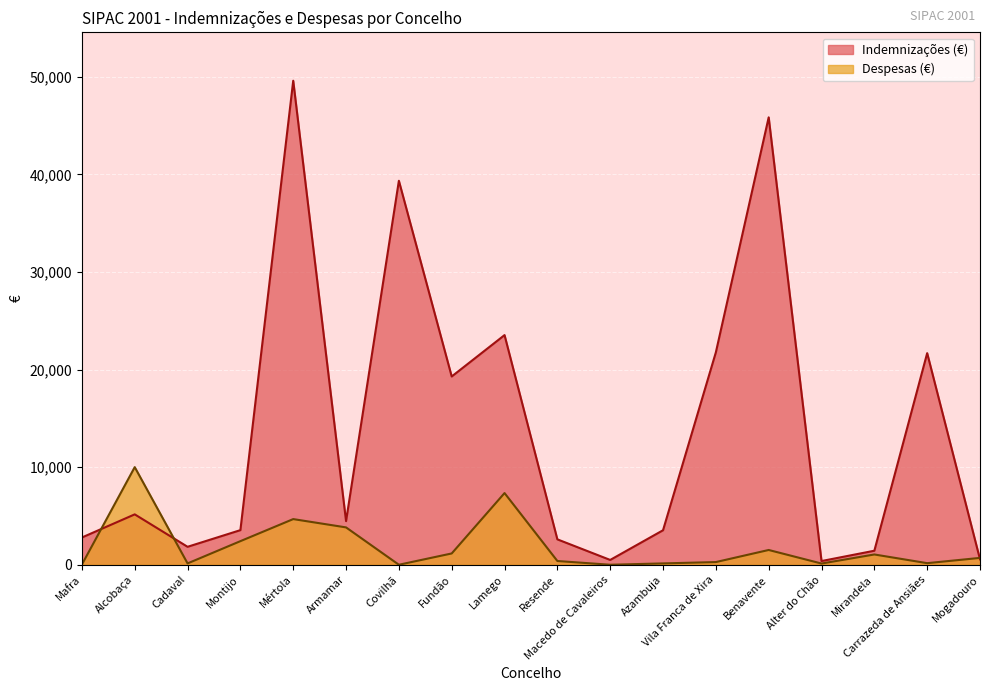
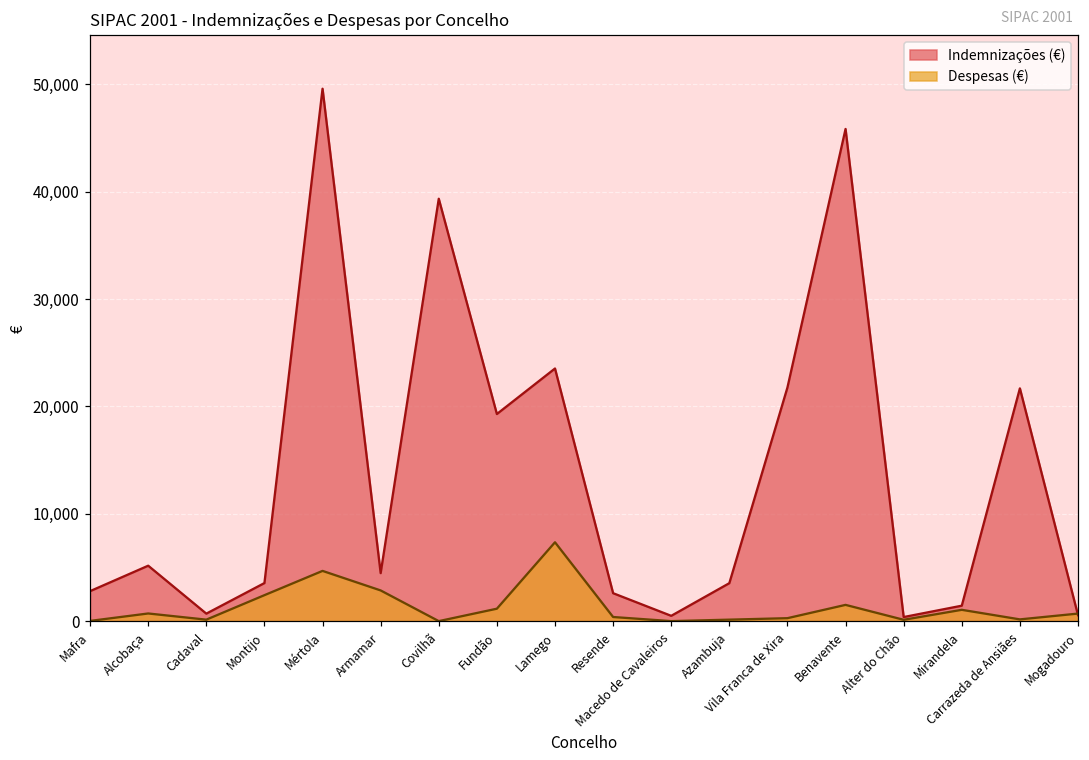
Despesas (€), Alcobaça: 10,000 -> 1,000
Indemnizações (€), Cadaval: 2,000 -> 1,000
Despesas (€), Armamar: 4,000 -> 3,000
